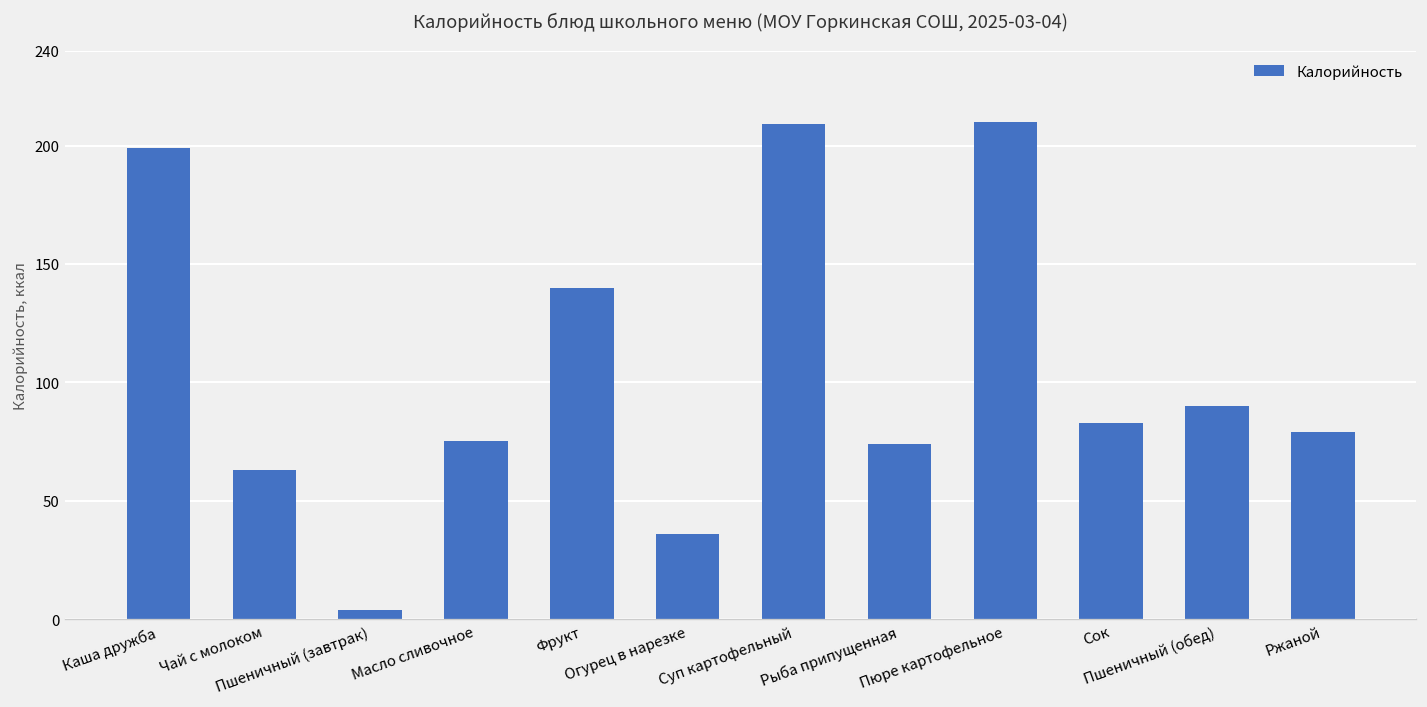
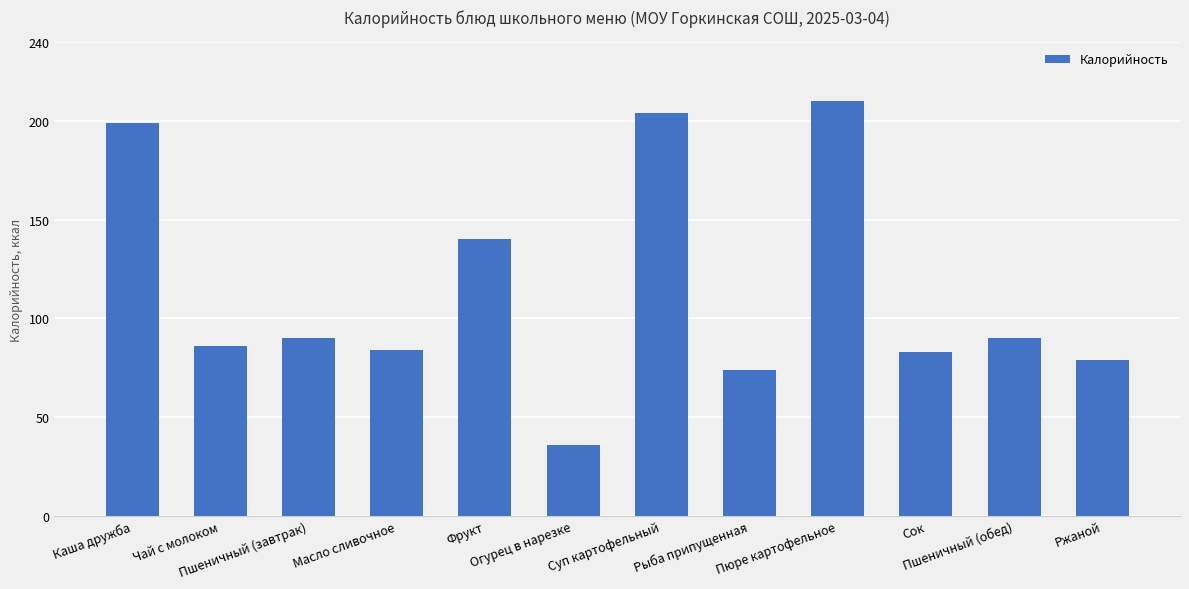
Чай с молоком: 63 -> 86
Пшеничный (завтрак): 4 -> 90
Масло сливочное: 75 -> 84
Суп картофельный: 209 -> 204
